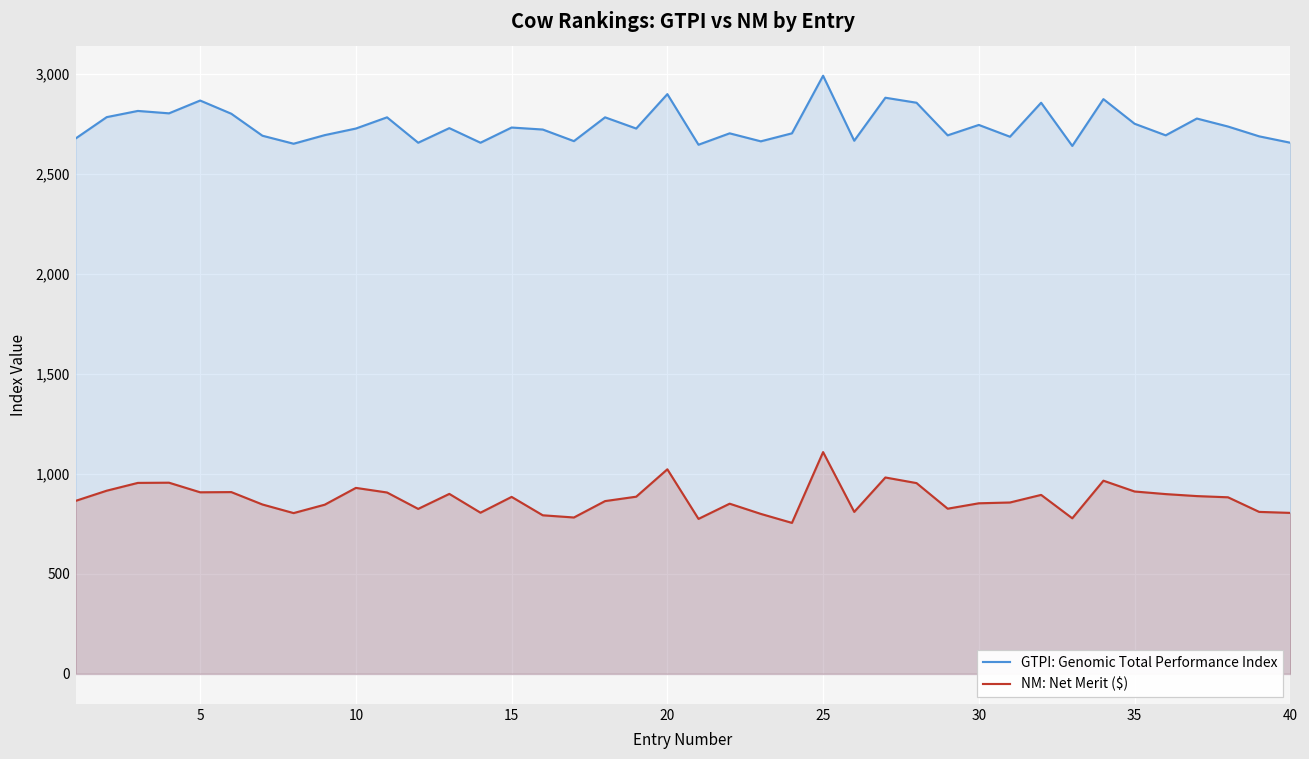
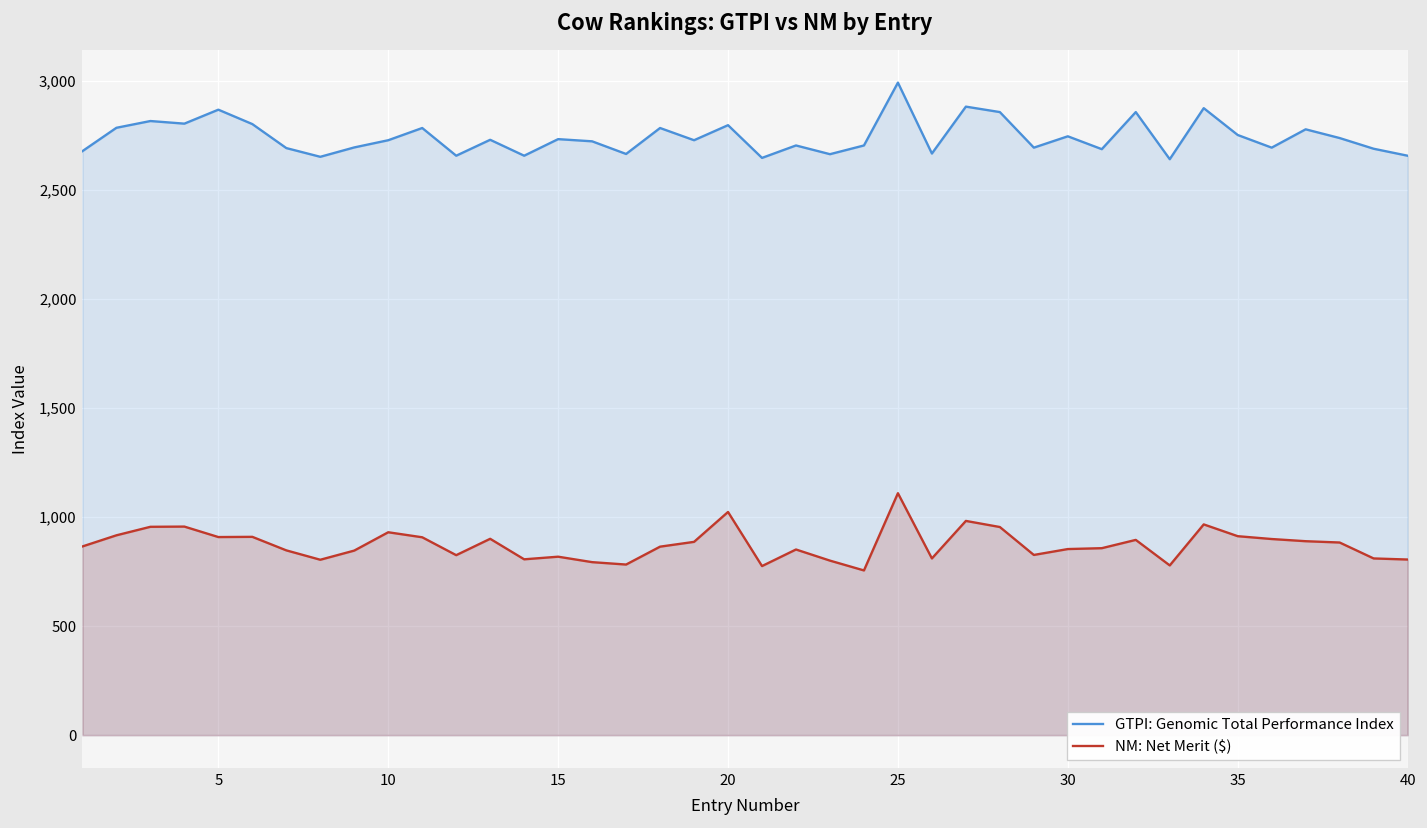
NM: Net Merit ($), 15: 890 -> 820
GTPI: Genomic Total Performance Index, 20: 2,900 -> 2,800
